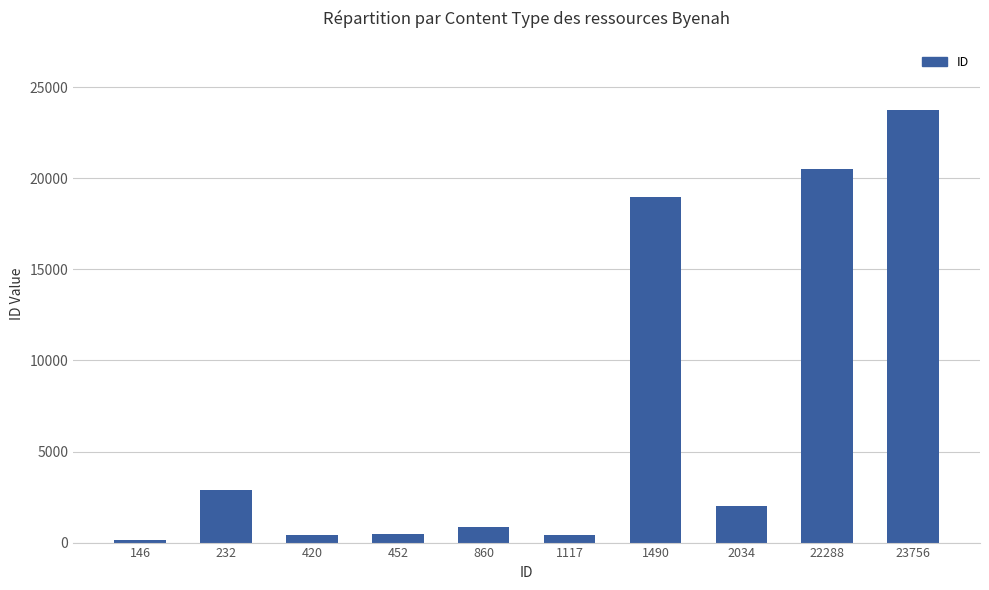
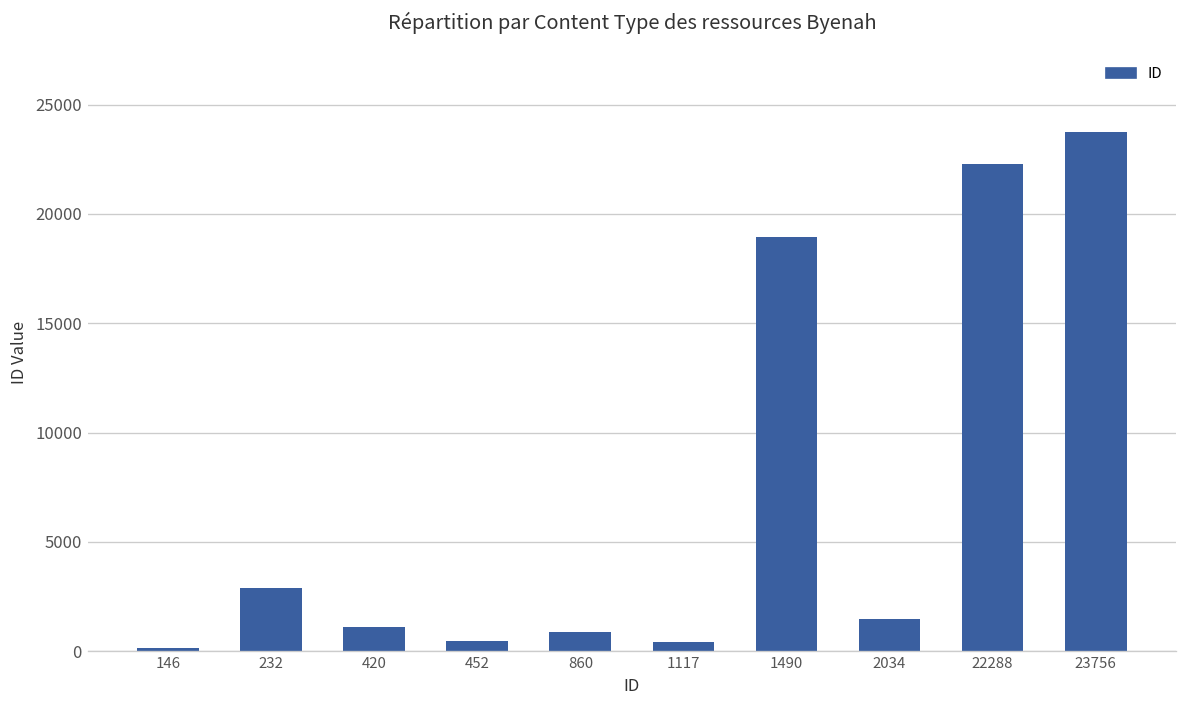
420: 400 -> 1100
2034: 2000 -> 1400
22288: 20500 -> 22300
